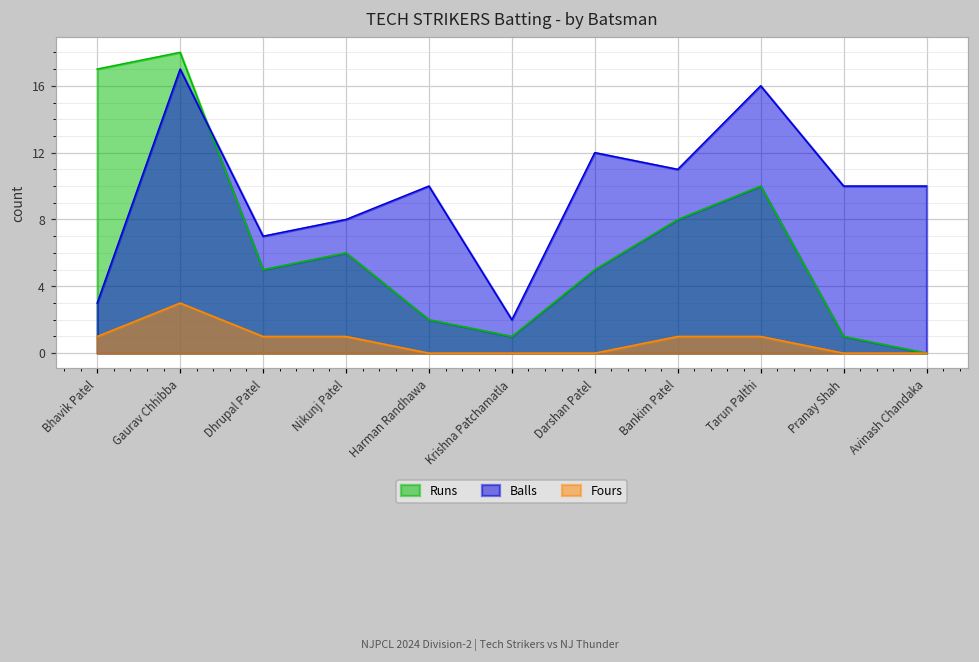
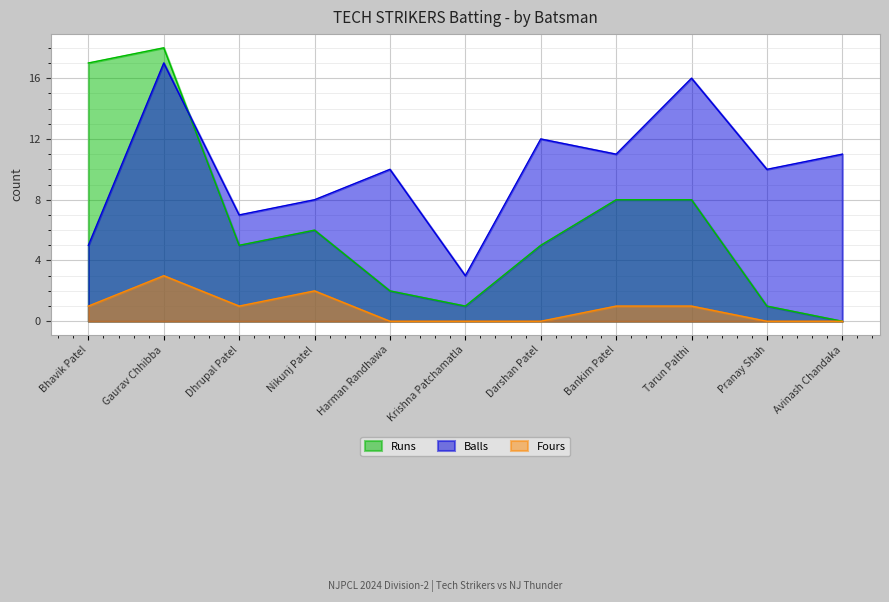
Balls, Bhavik Patel: 3 -> 5
Fours, Nikunj Patel: 1 -> 2
Balls, Krishna Patchamatla: 2 -> 3
Runs, Tarun Palthi: 10 -> 8
Balls, Avinash Chandaka: 10 -> 11
